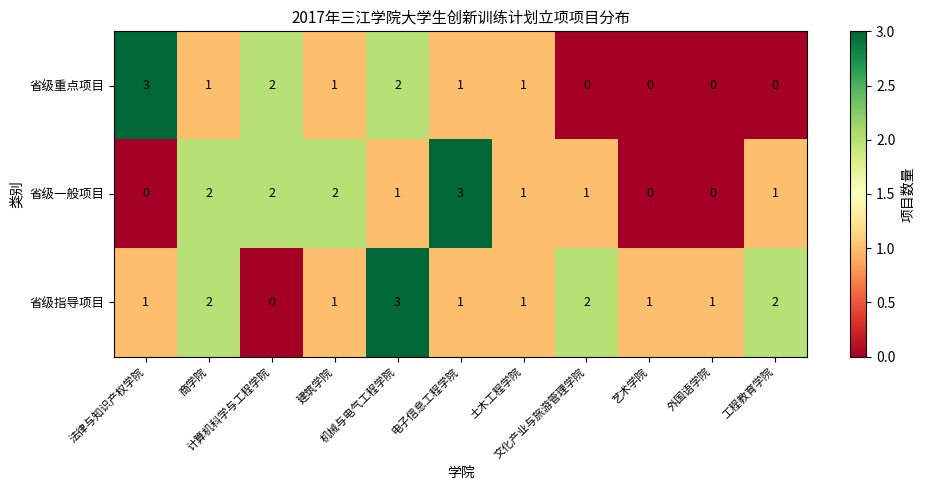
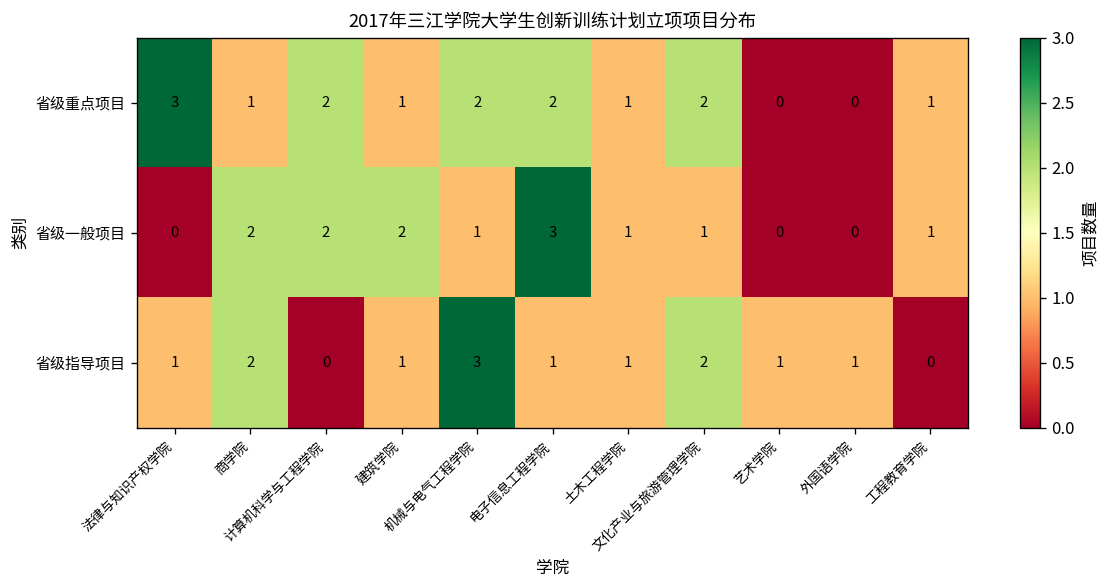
省级重点项目, 电子信息工程学院: 1 -> 2
省级重点项目, 文化产业与旅游管理学院: 0 -> 2
省级重点项目, 工程教育学院: 0 -> 1
省级指导项目, 工程教育学院: 2 -> 0
